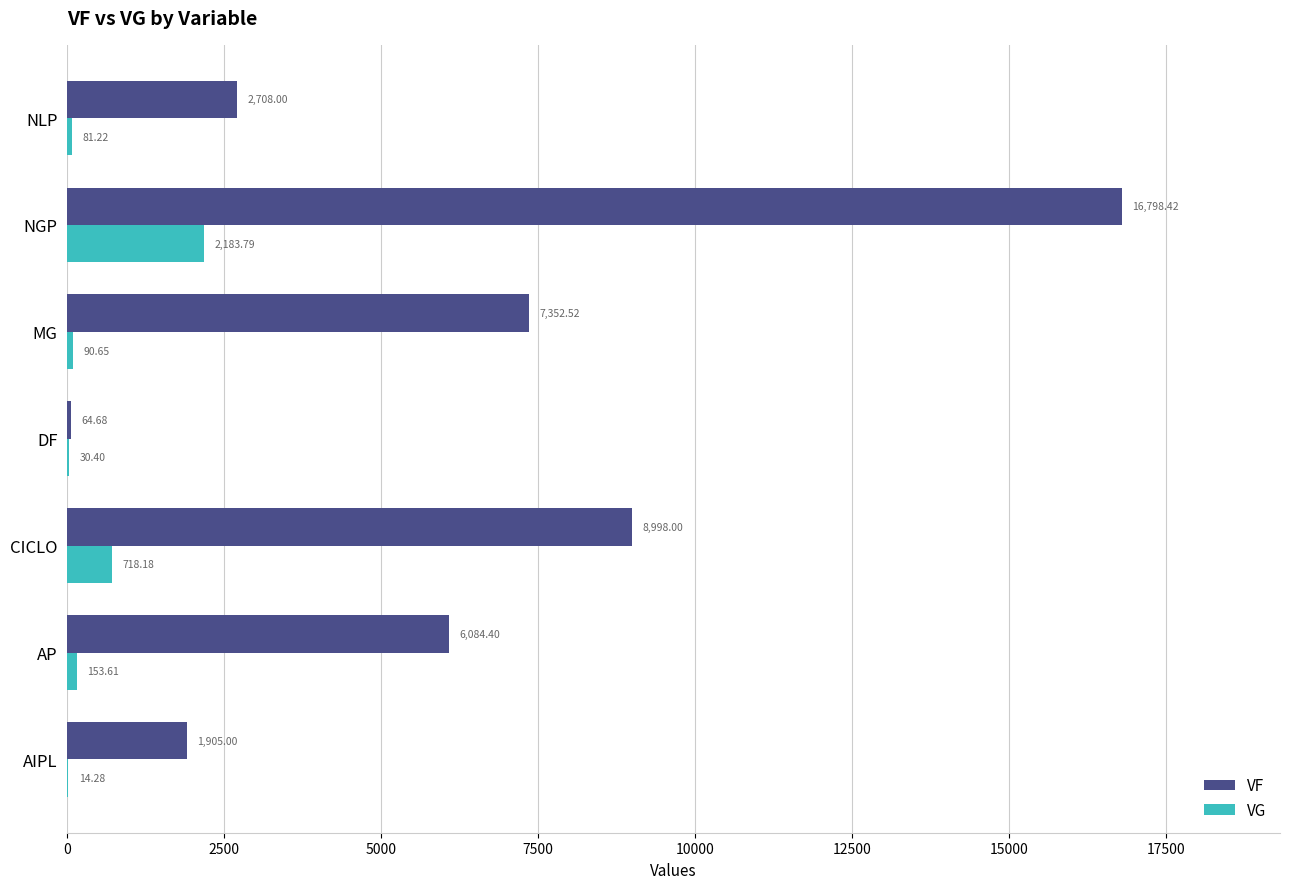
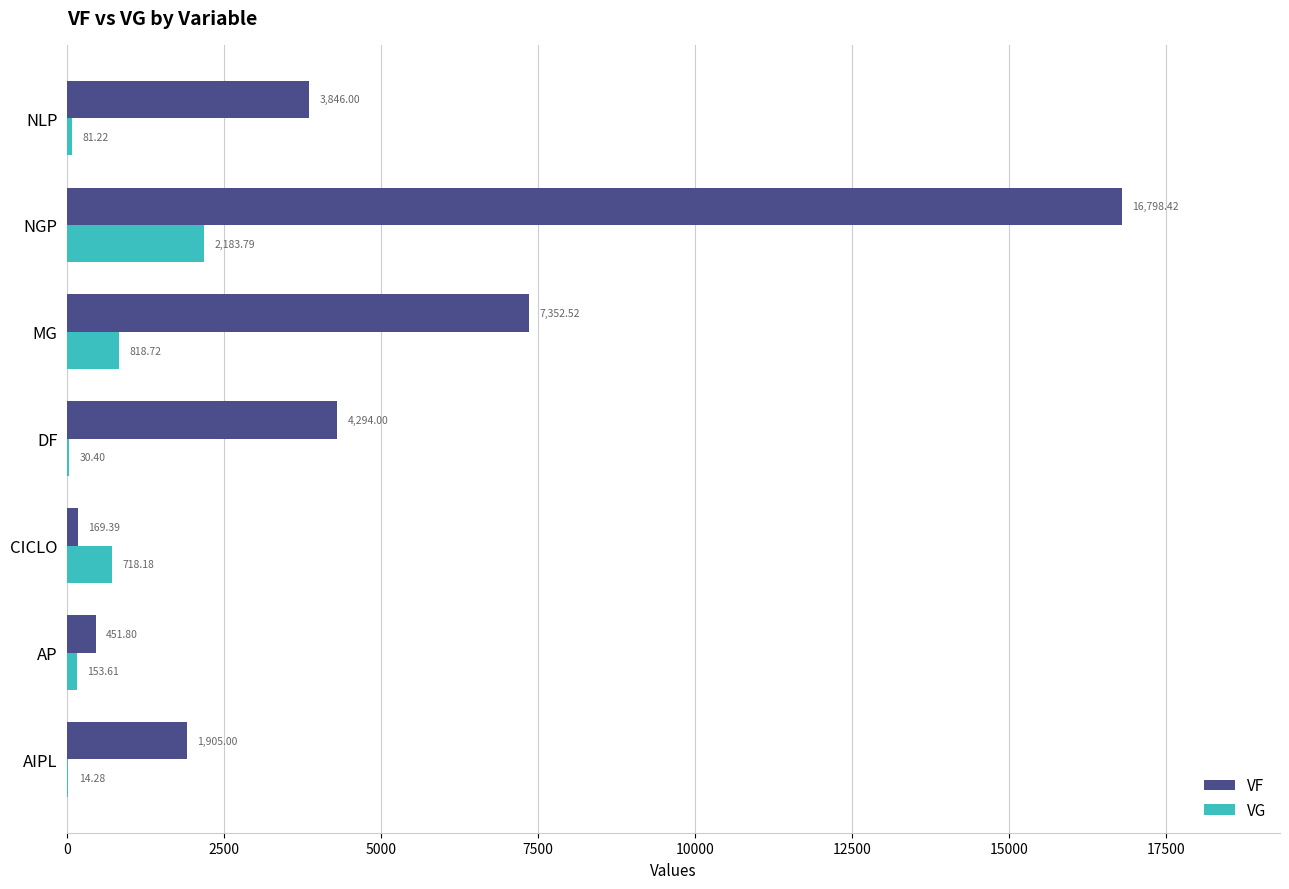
VF, NLP: 2,708.00 -> 3,846.00
VG, MG: 90.65 -> 818.72
VF, DF: 64.68 -> 4,294.00
VF, CICLO: 8,998.00 -> 169.39
VF, AP: 6,084.40 -> 451.80
